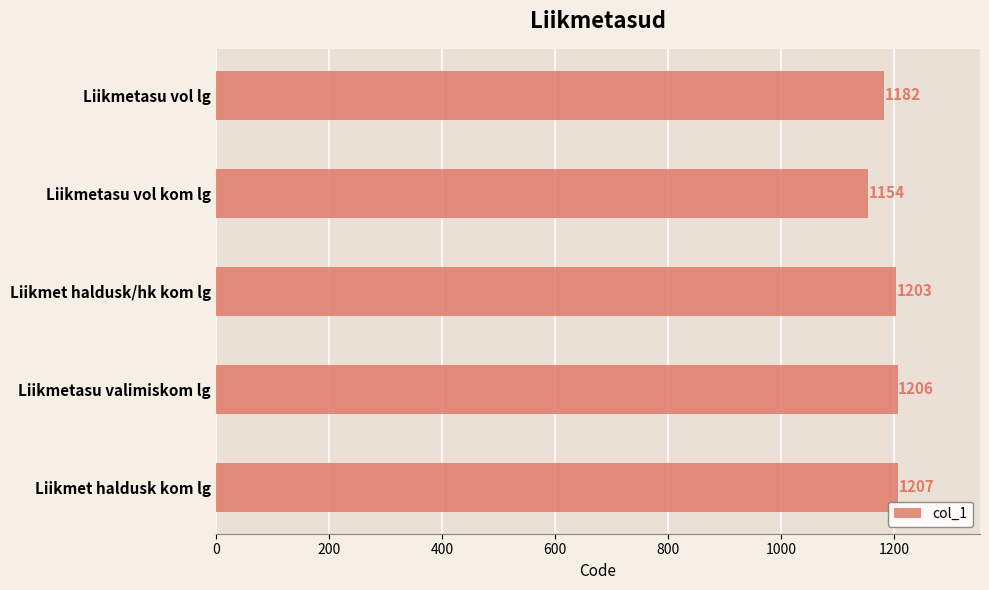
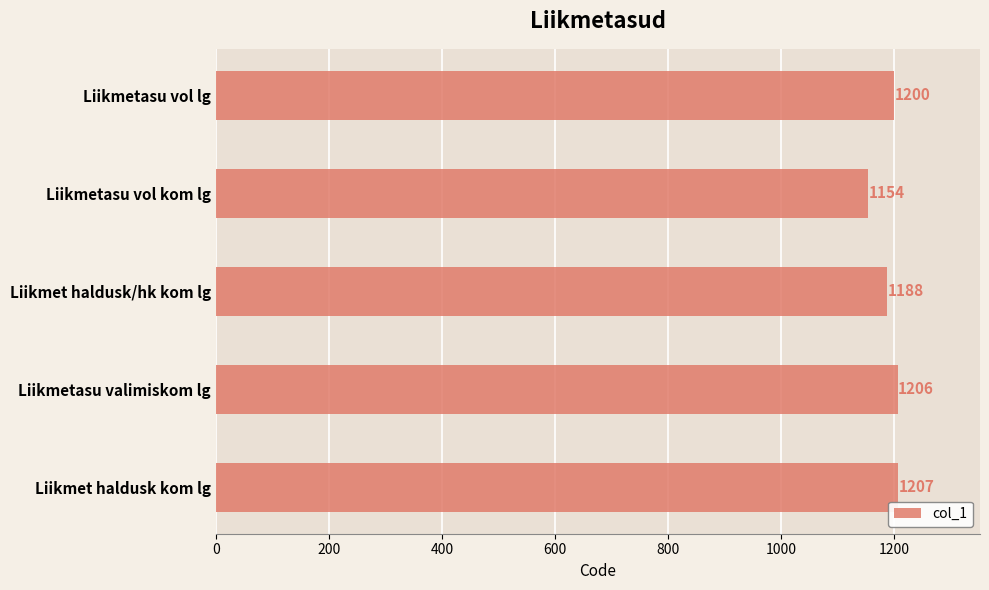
Liikmetasu vol lg: 1182 -> 1200
Liikmet haldusk/hk kom lg: 1203 -> 1188
